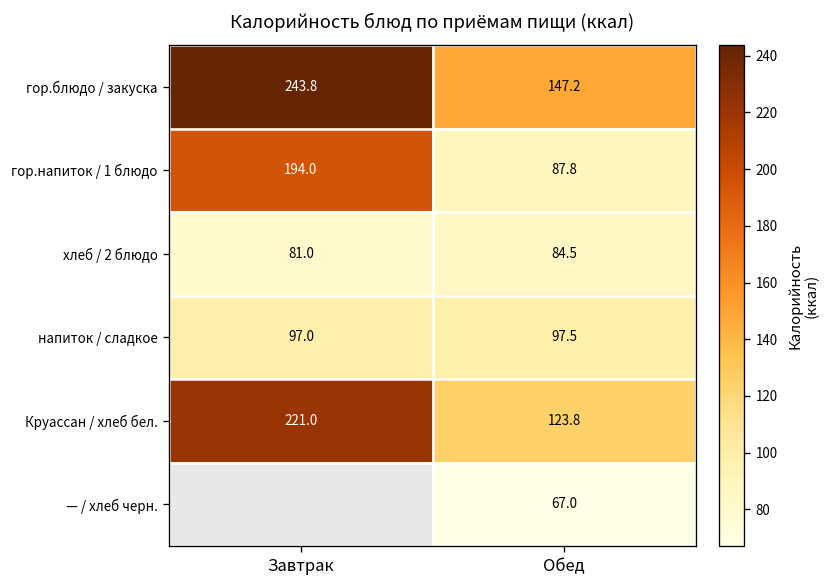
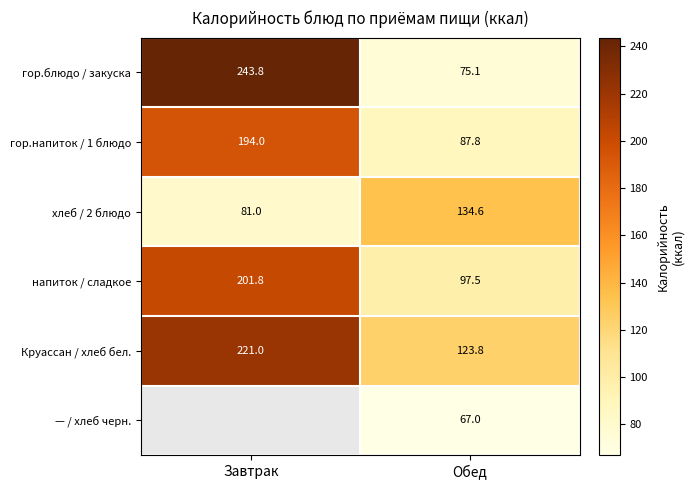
гор.блюдо / закуска, Обед: 147.2 -> 75.1
хлеб / 2 блюдо, Обед: 84.5 -> 134.6
напиток / сладкое, Завтрак: 97.0 -> 201.8
